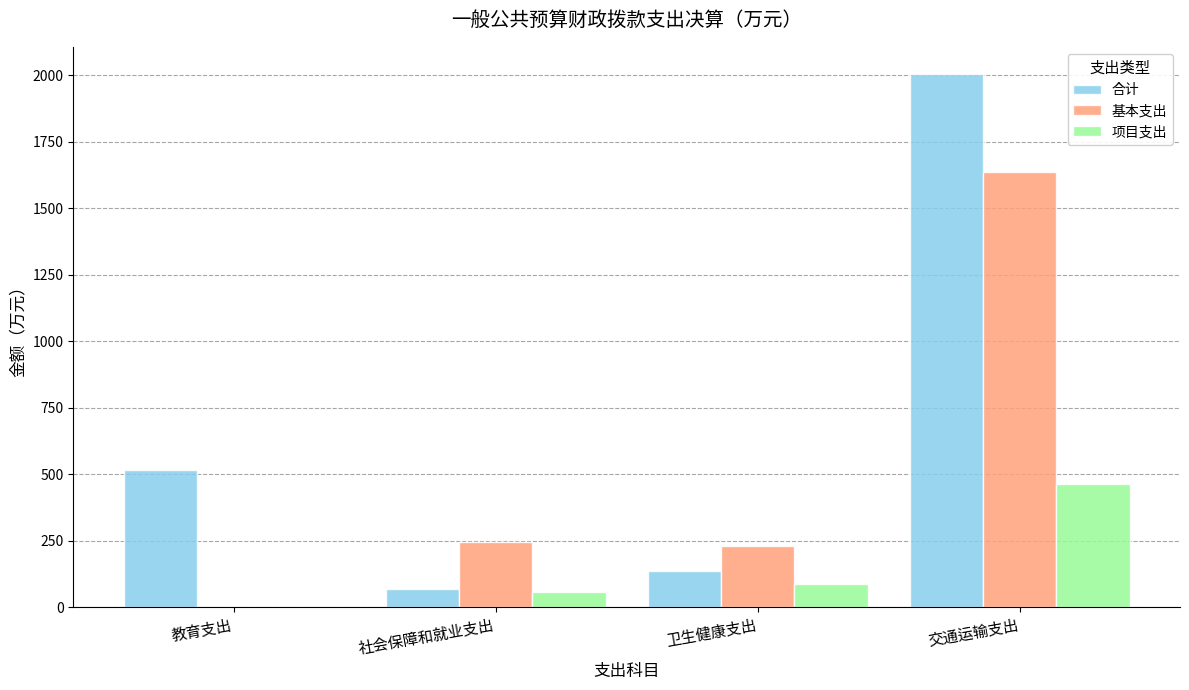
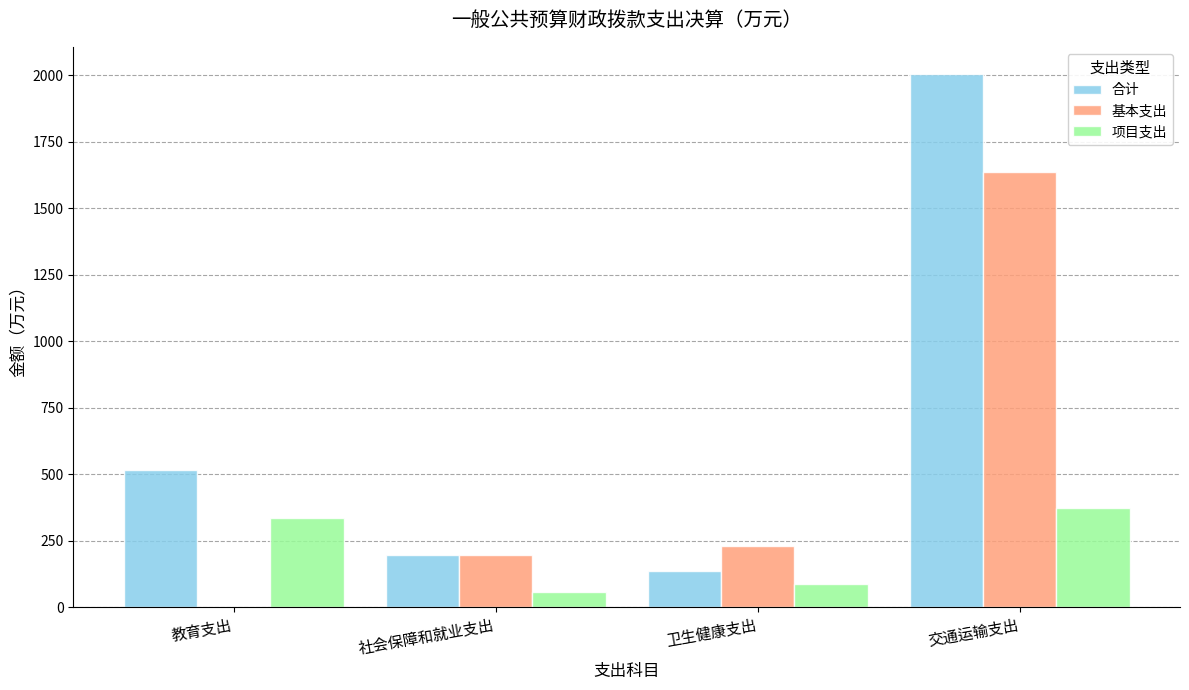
项目支出, 教育支出: 0 -> 330
合计, 社会保障和就业支出: 70 -> 190
基本支出, 社会保障和就业支出: 240 -> 190
项目支出, 交通运输支出: 460 -> 370
